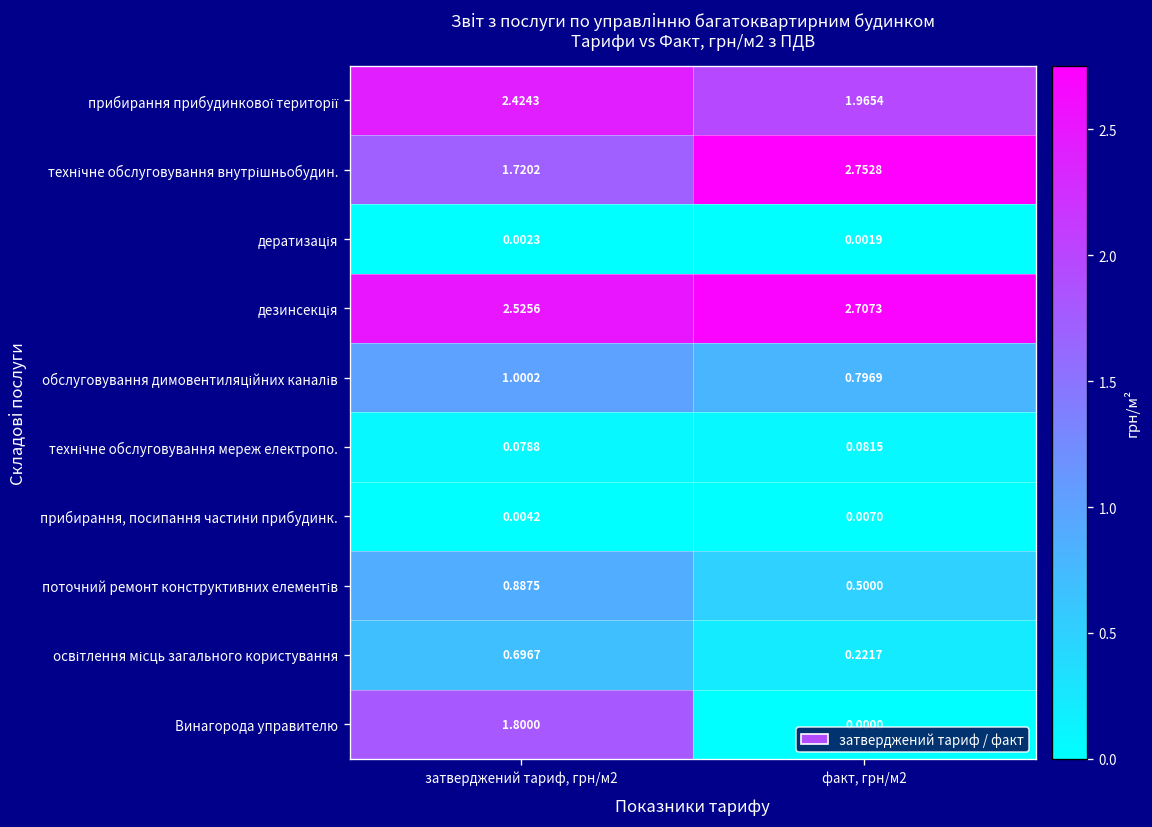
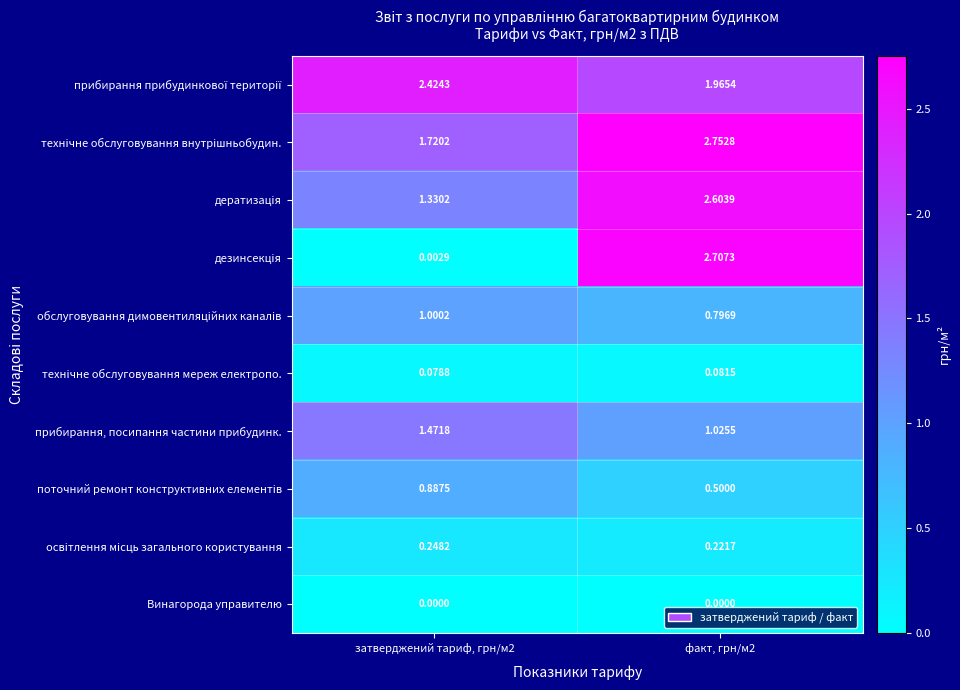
дератизація, затверджений тариф, грн/м2: 0.0023 -> 1.3302
дератизація, факт, грн/м2: 0.0019 -> 2.6039
дезинсекція, затверджений тариф, грн/м2: 2.5256 -> 0.0029
прибирання, посипання частини прибудинк., затверджений тариф, грн/м2: 0.0042 -> 1.4718
прибирання, посипання частини прибудинк., факт, грн/м2: 0.0070 -> 1.0255
освітлення місць загального користування, затверджений тариф, грн/м2: 0.6967 -> 0.2482
Винагорода управителю, затверджений тариф, грн/м2: 1.8000 -> 0.0000
